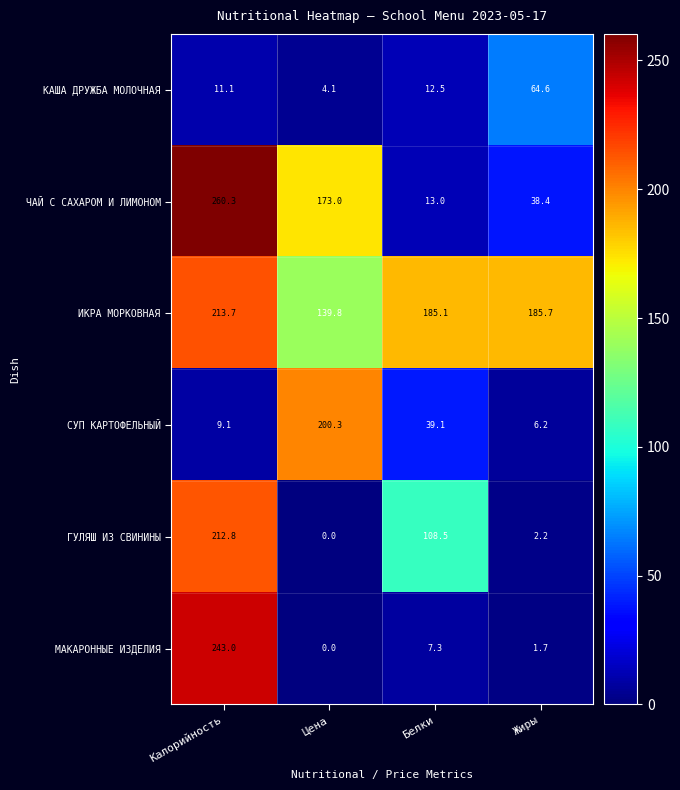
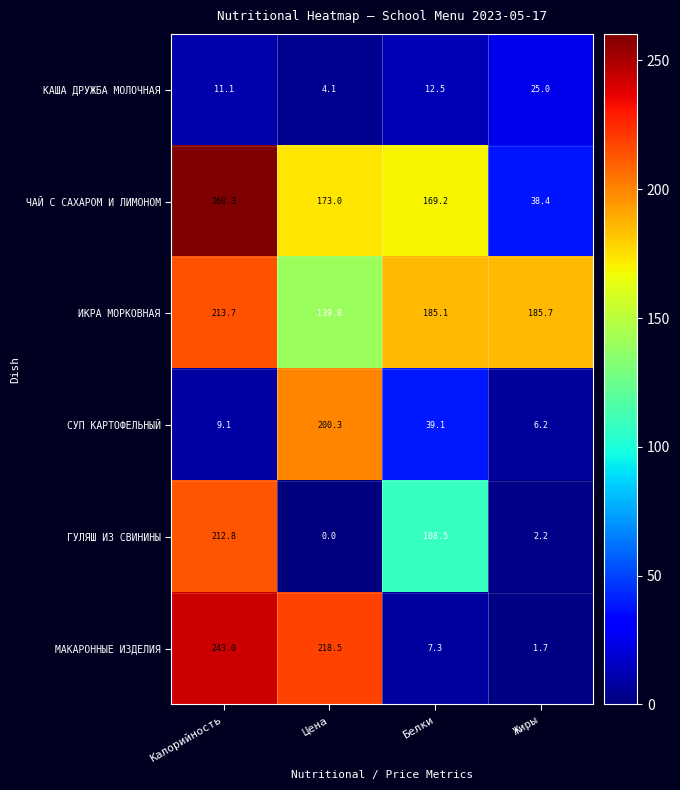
КАША ДРУЖБА МОЛОЧНАЯ, Жиры: 64.6 -> 25.0
ЧАЙ С САХАРОМ И ЛИМОНОМ, Белки: 13.0 -> 169.2
МАКАРОННЫЕ ИЗДЕЛИЯ, Цена: 0.0 -> 218.5
